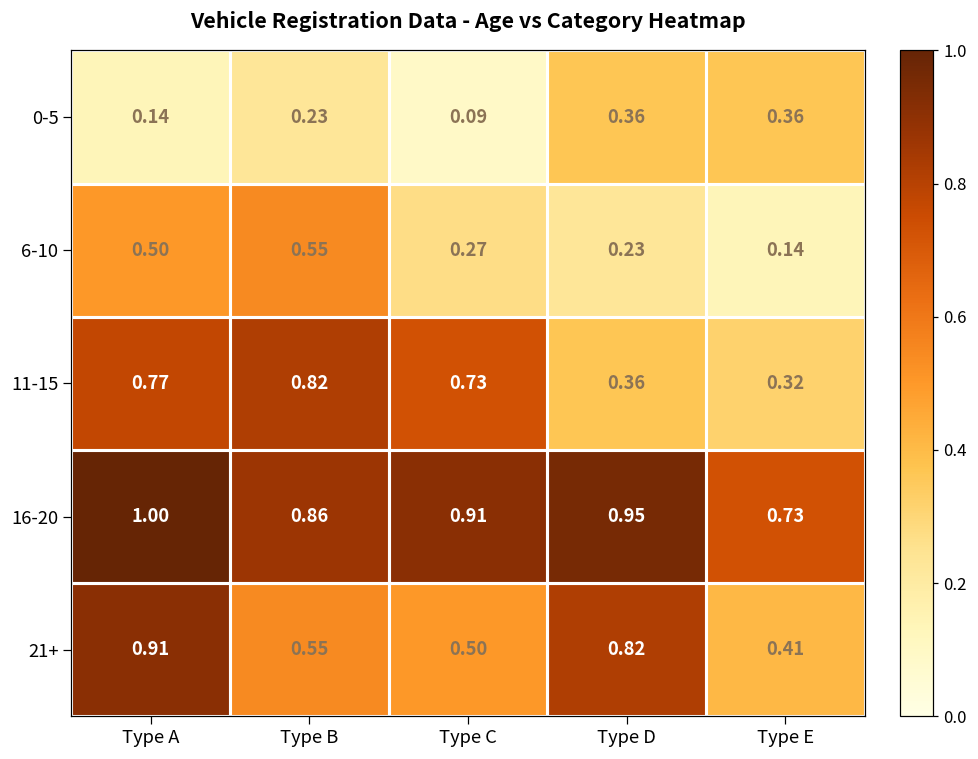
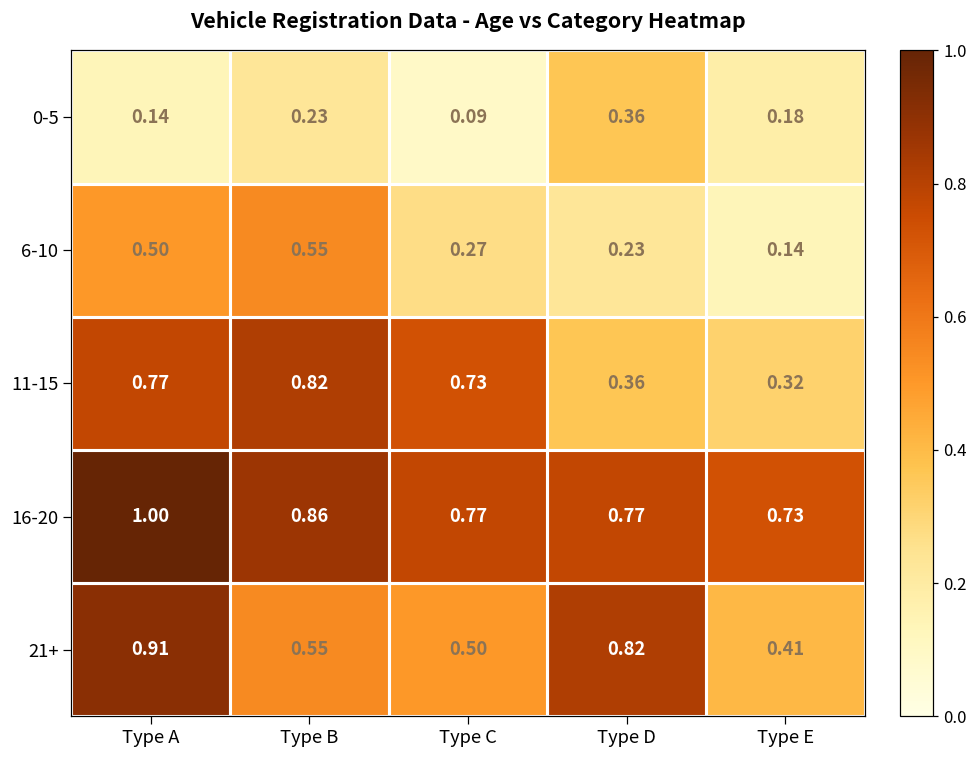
0-5, Type E: 0.36 -> 0.18
16-20, Type C: 0.91 -> 0.77
16-20, Type D: 0.95 -> 0.77
